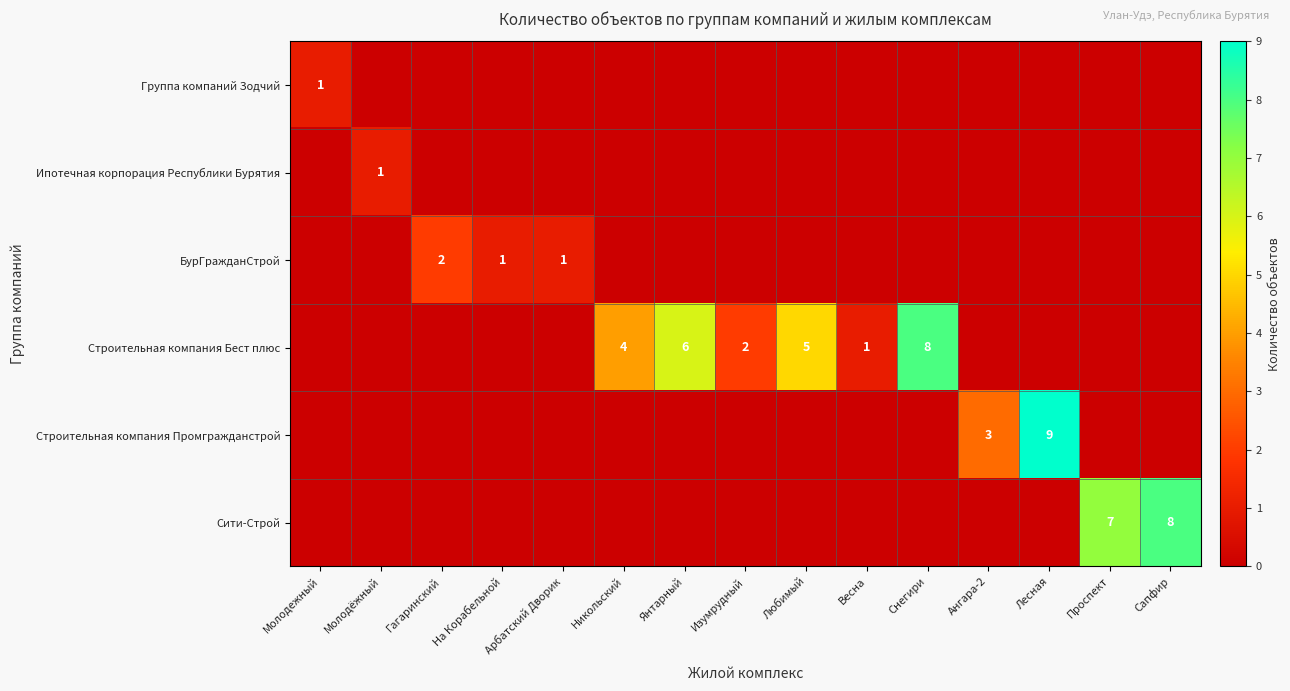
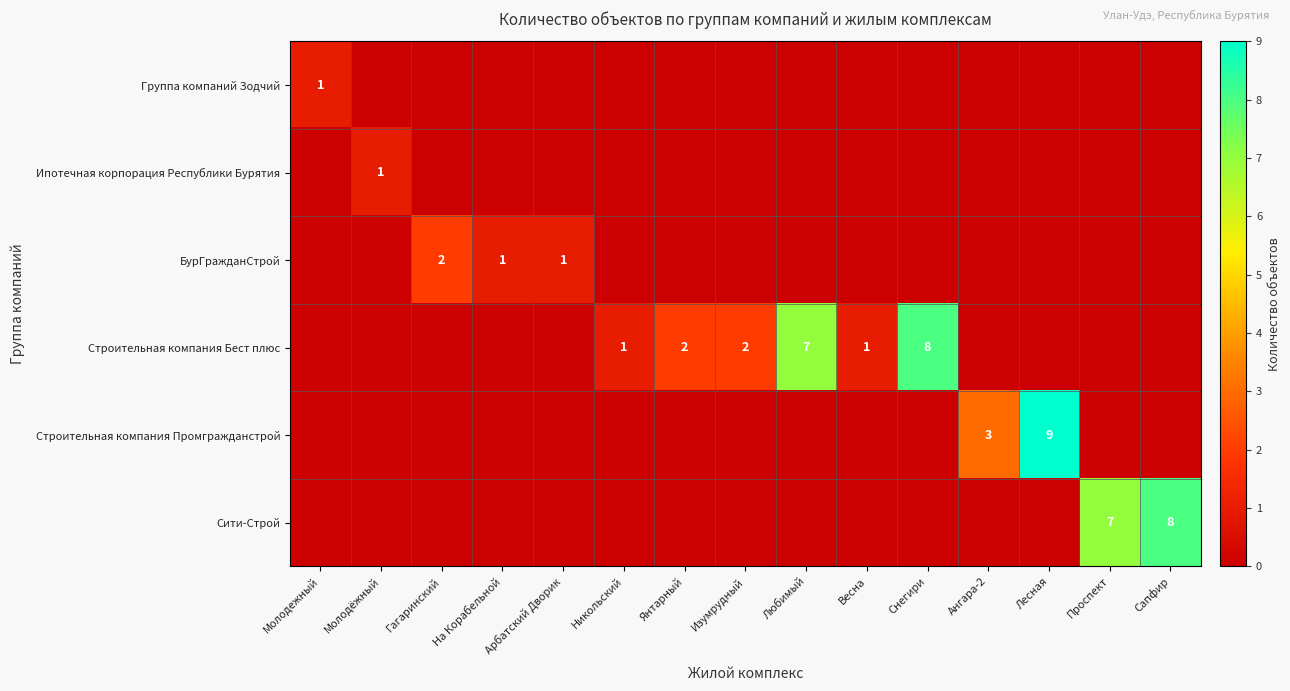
Строительная компания Бест плюс, Никольский: 4 -> 1
Строительная компания Бест плюс, Янтарный: 6 -> 2
Строительная компания Бест плюс, Любимый: 5 -> 7
